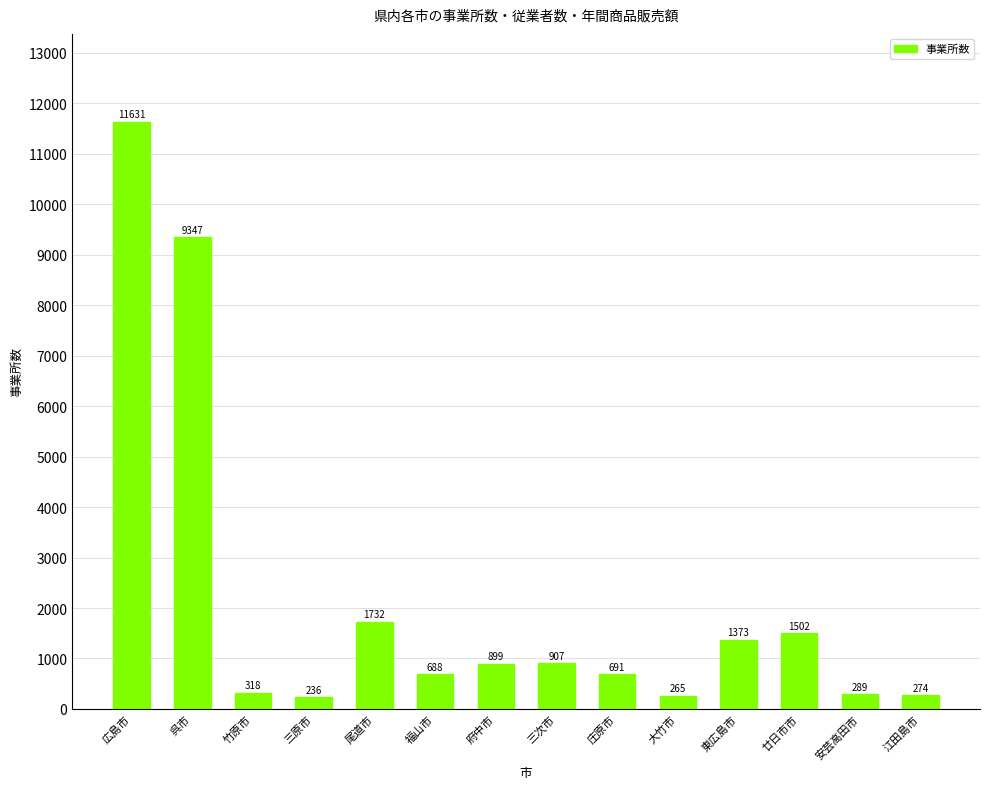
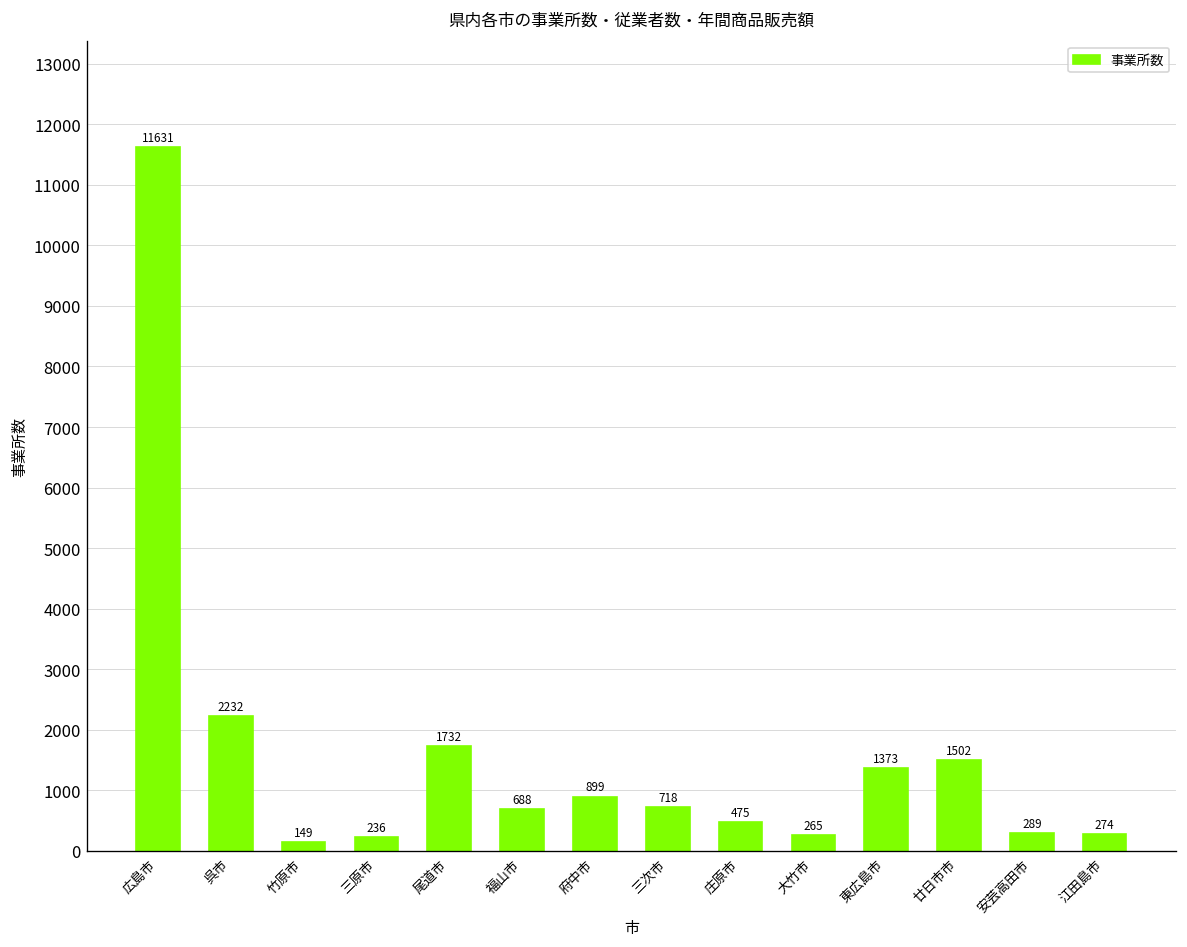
呉市: 9347 -> 2232
竹原市: 318 -> 149
三次市: 907 -> 718
庄原市: 691 -> 475
